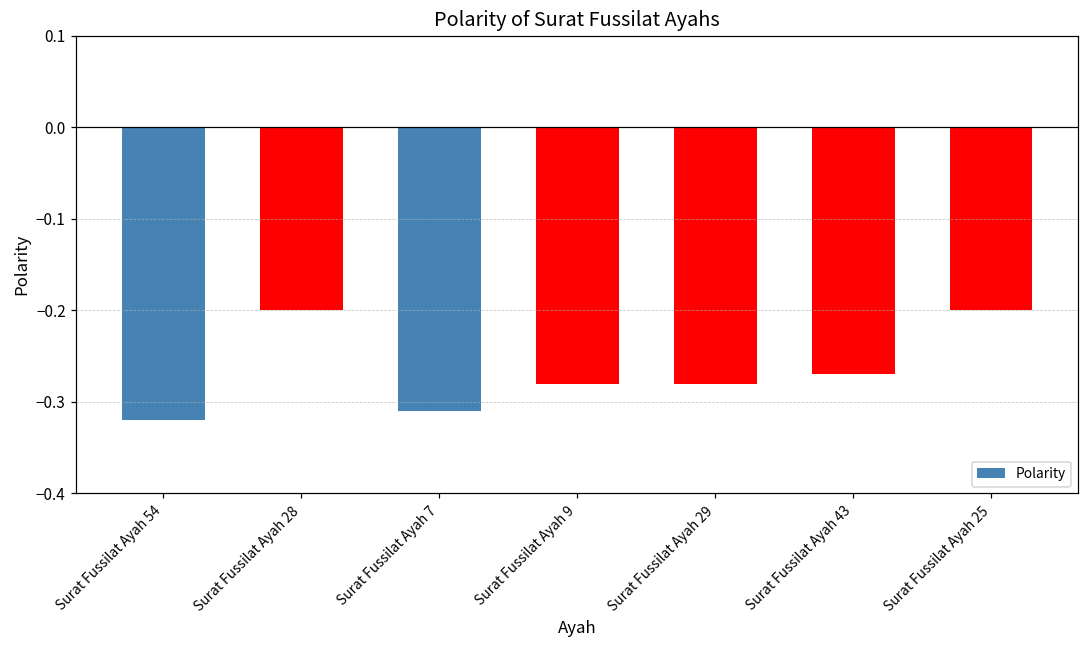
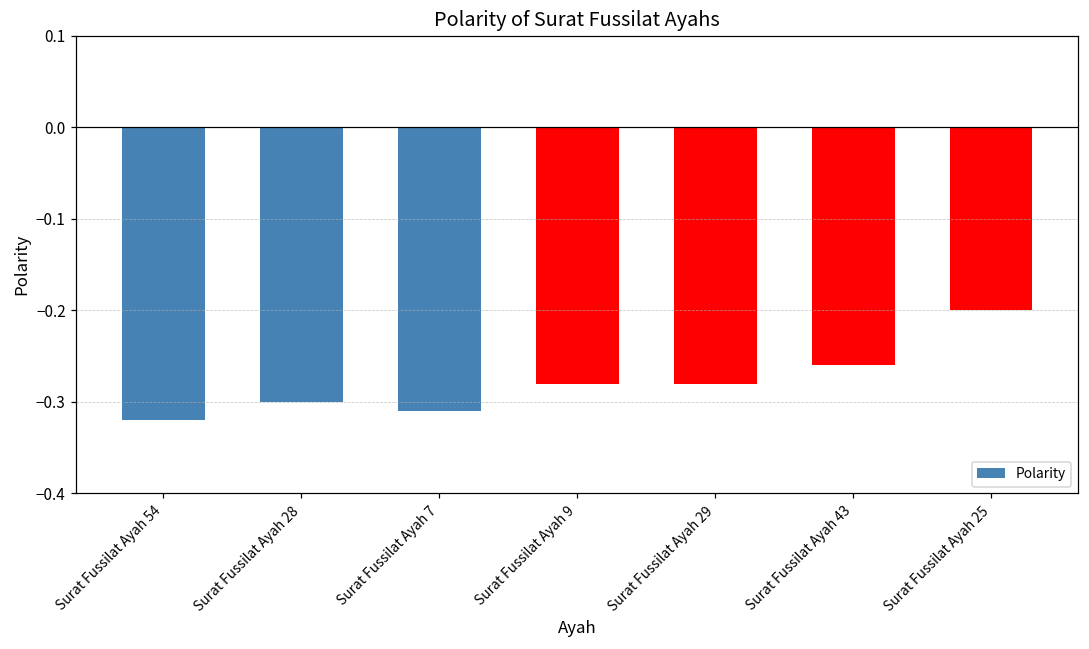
Surat Fussilat Ayah 28: -0.2 -> -0.3
Surat Fussilat Ayah 43: -0.27 -> -0.26
